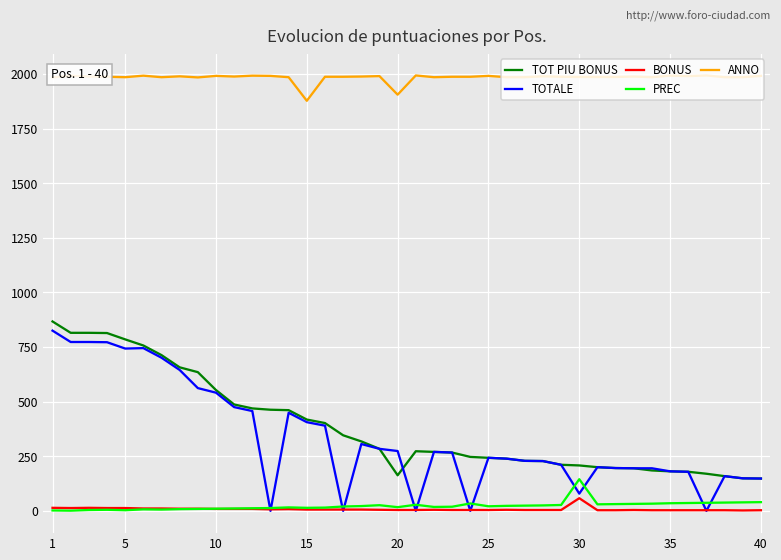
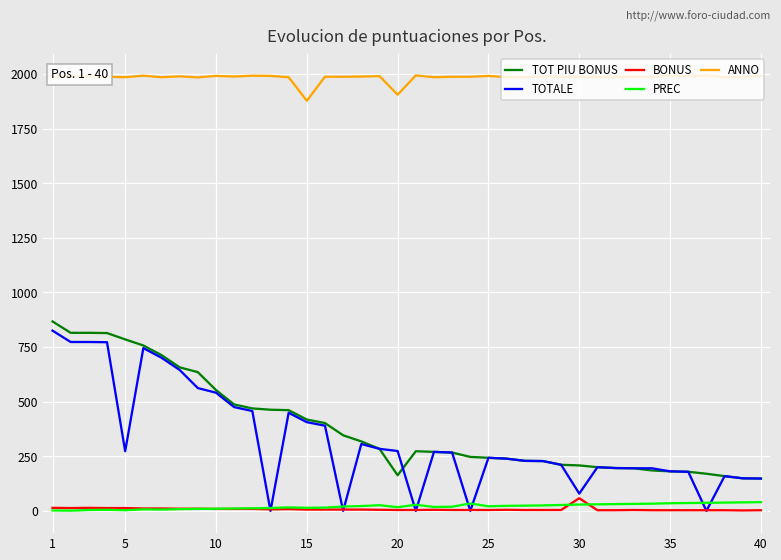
TOTALE, 5: 740 -> 270
PREC, 30: 150 -> 30
